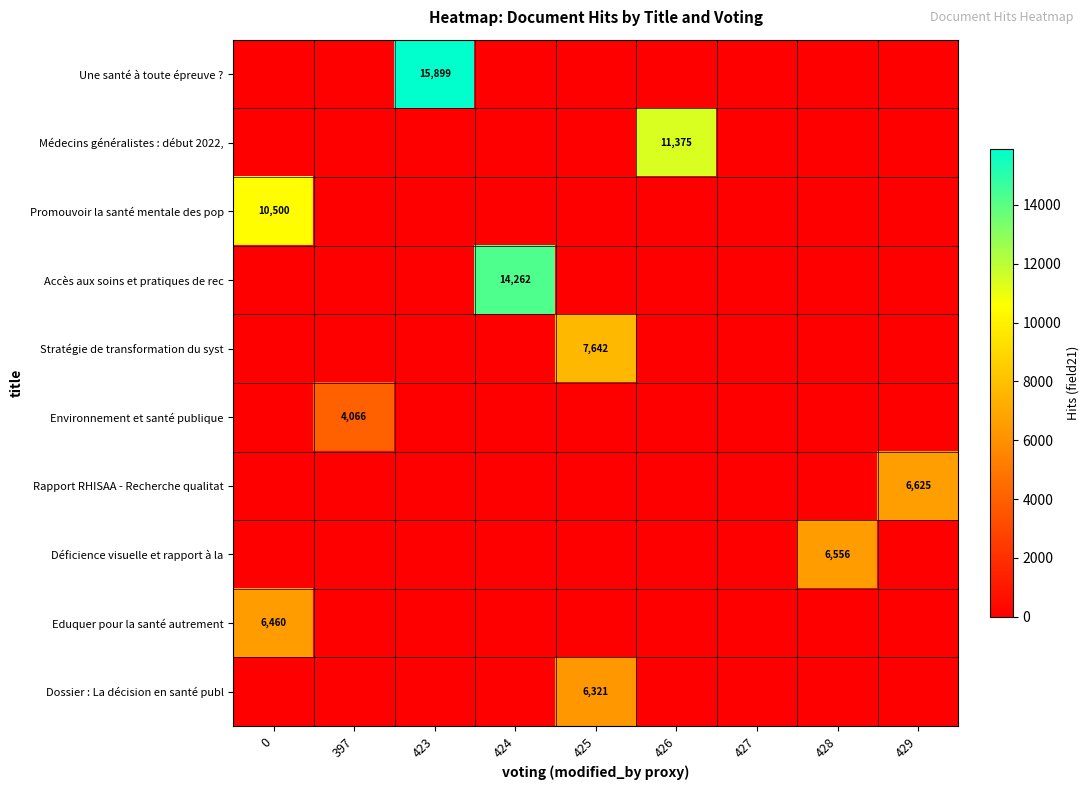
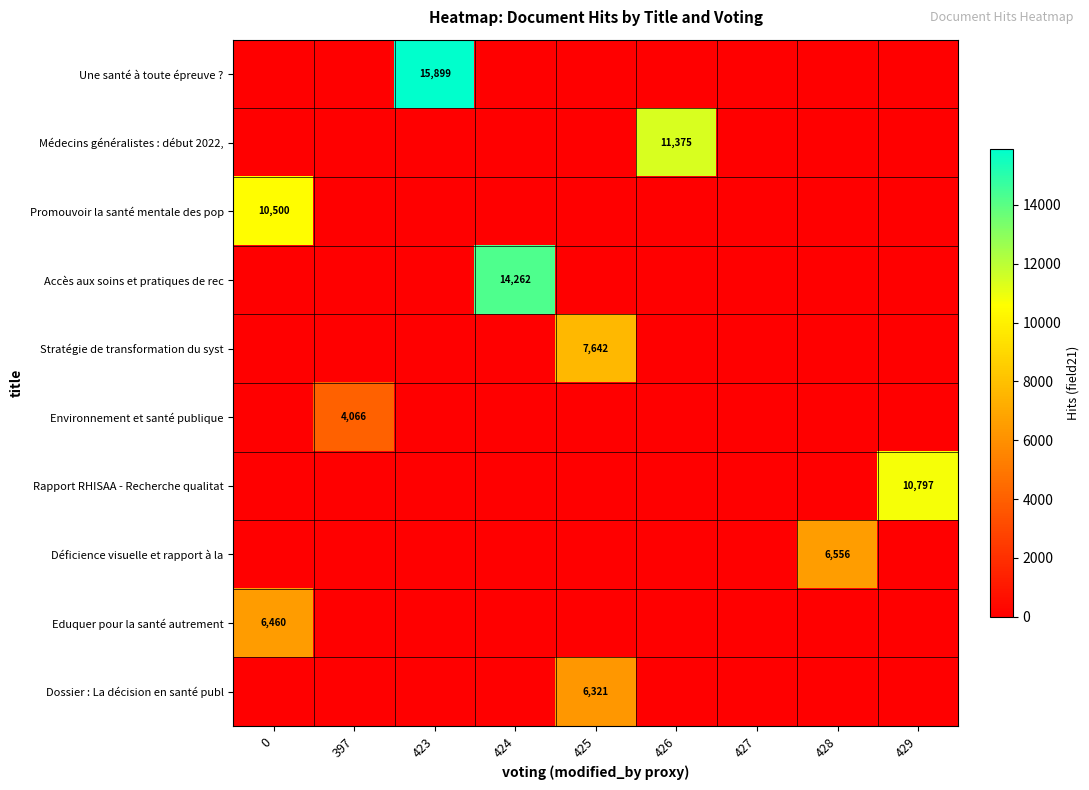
Rapport RHISAA - Recherche qualitat, 429: 6,625 -> 10,797
